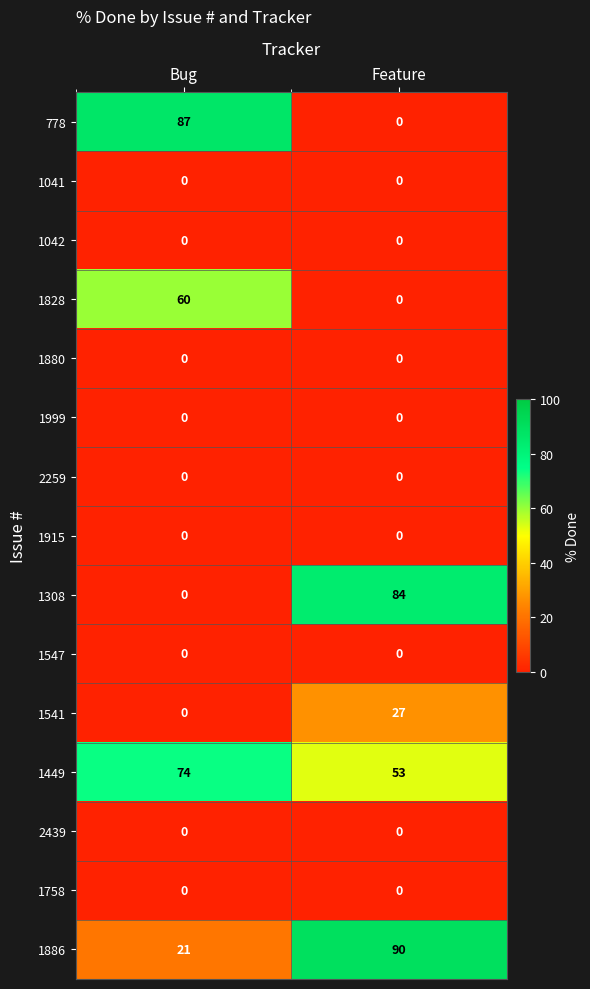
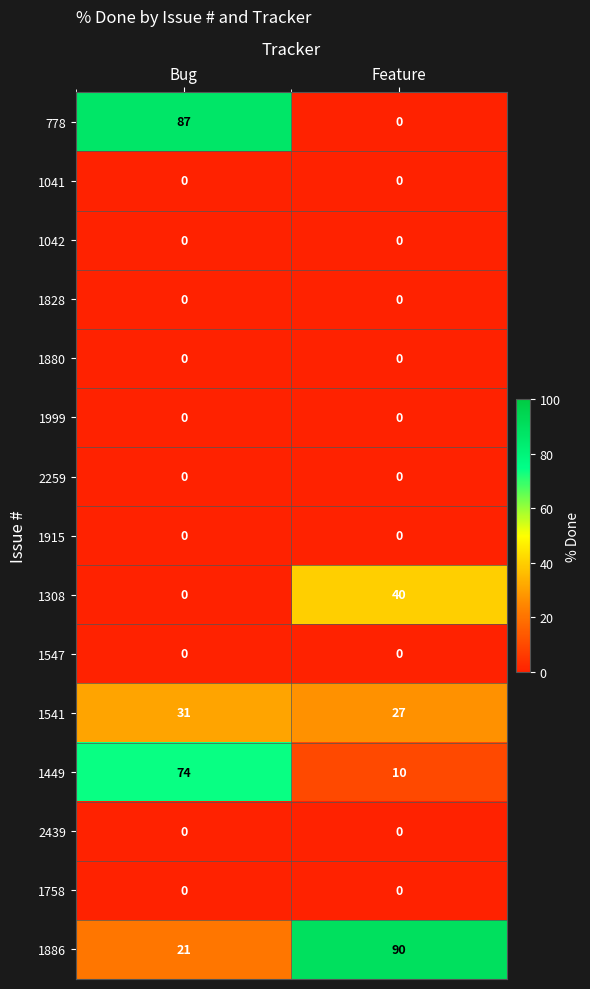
1828, Bug: 60 -> 0
1308, Feature: 84 -> 40
1541, Bug: 0 -> 31
1449, Feature: 53 -> 10
